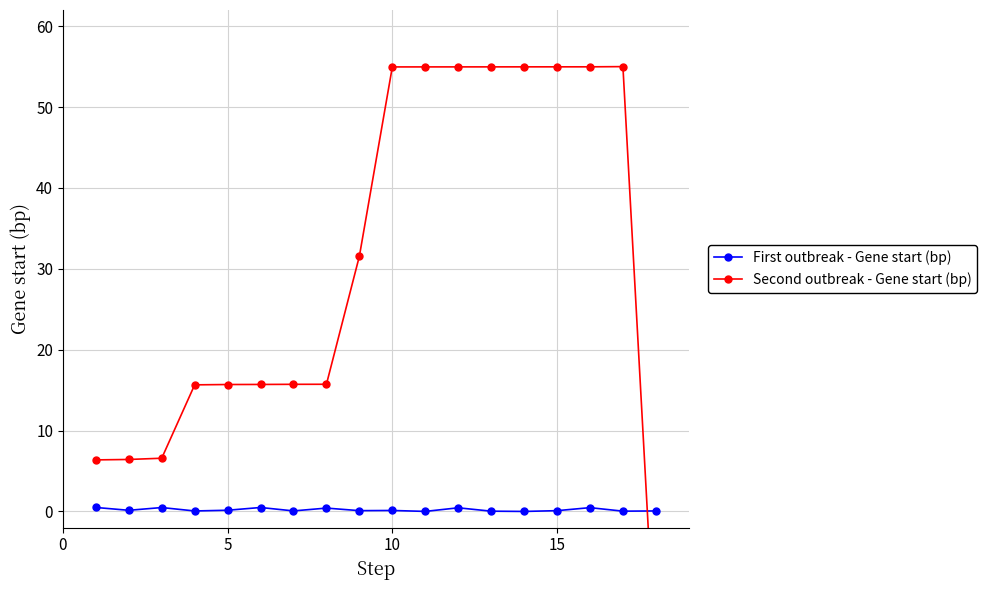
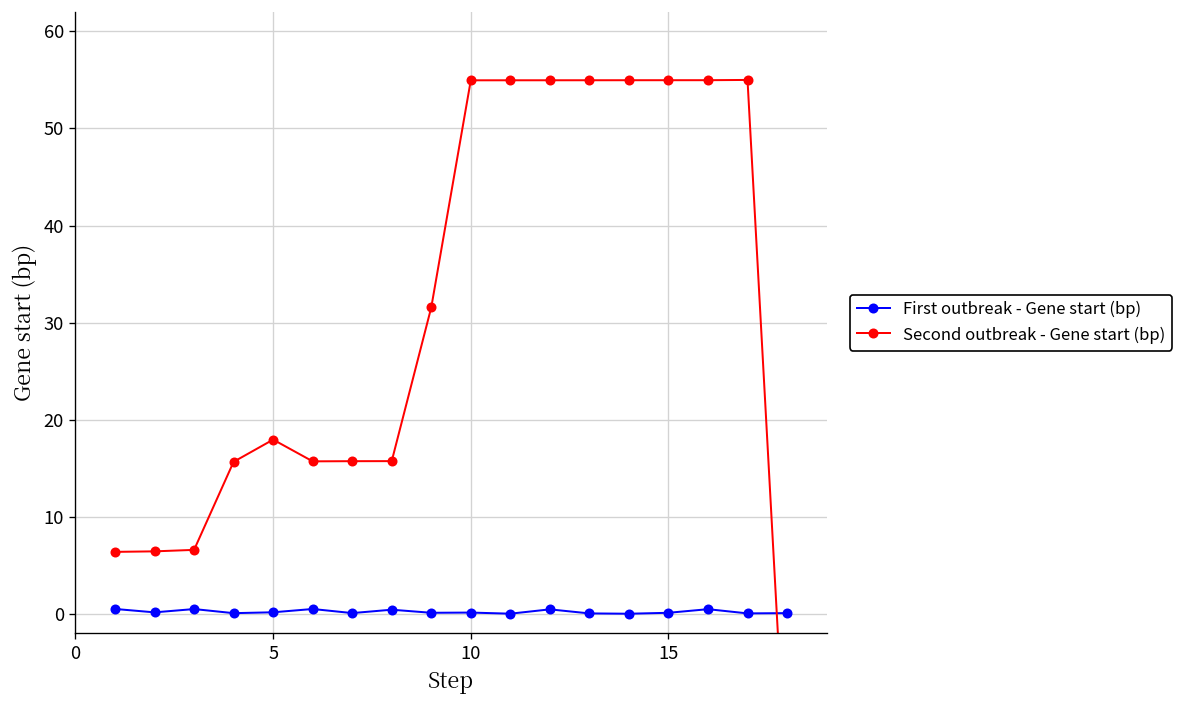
Second outbreak - Gene start (bp), 5: 16 -> 18
